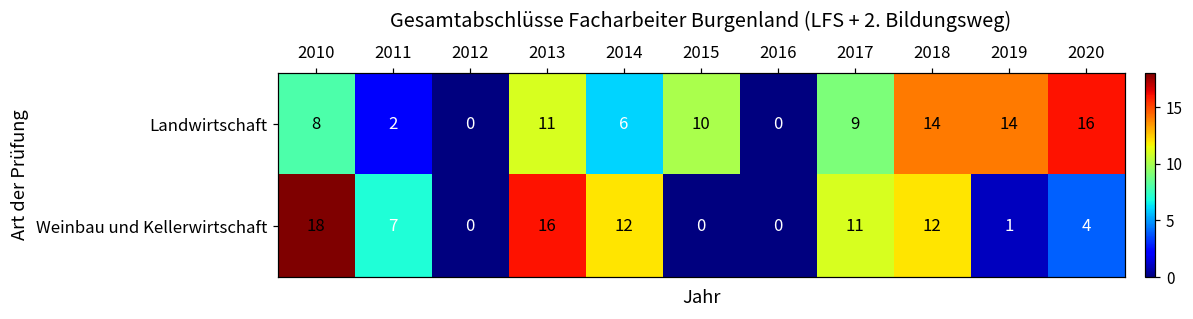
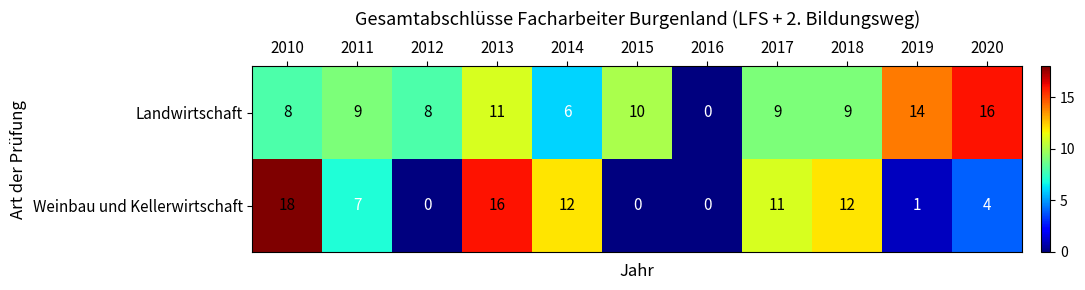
Landwirtschaft, 2011: 2 -> 9
Landwirtschaft, 2012: 0 -> 8
Landwirtschaft, 2018: 14 -> 9
